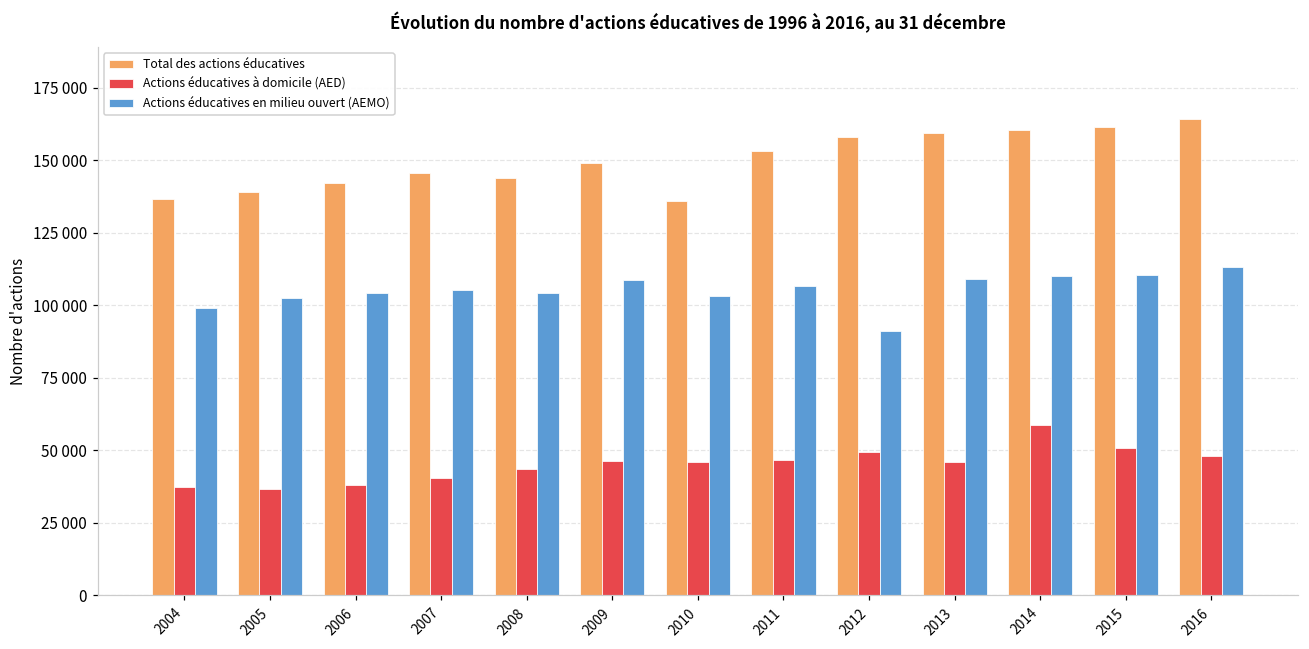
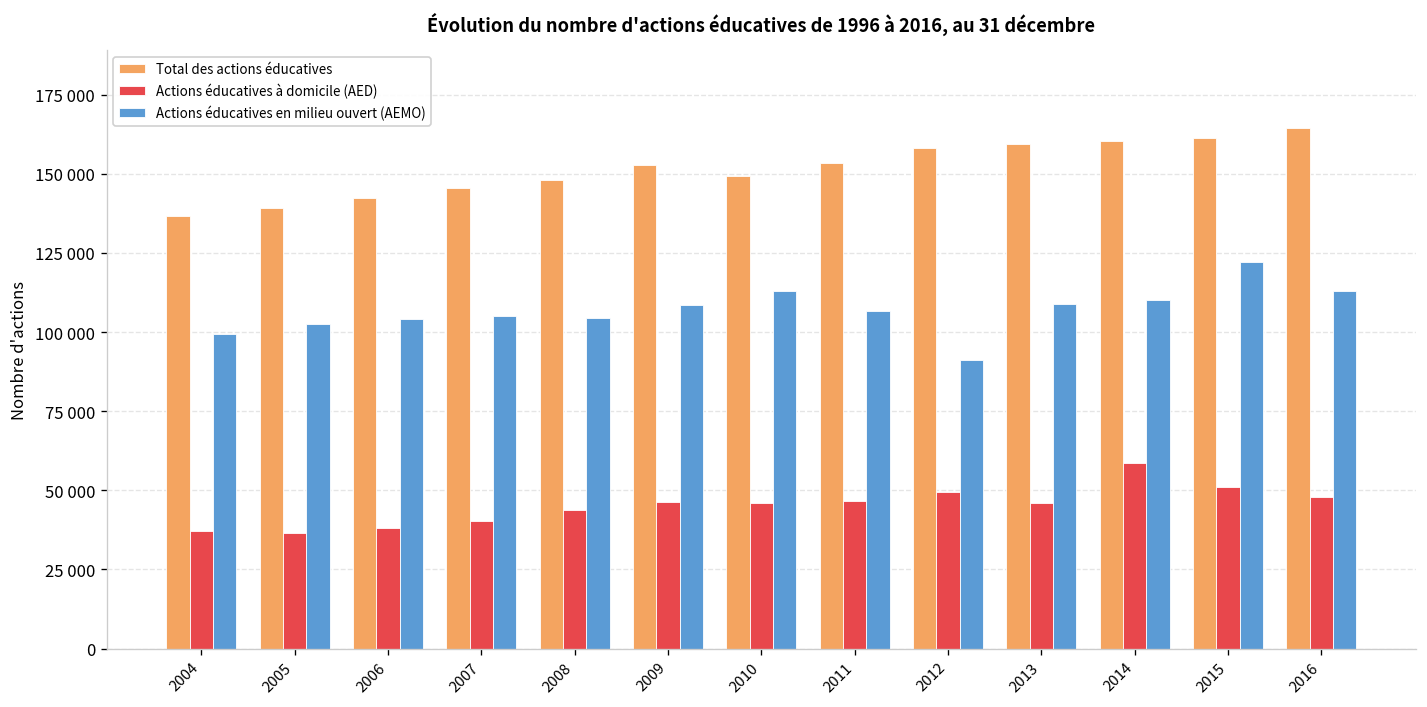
Total des actions éducatives, 2008: 144000 -> 148000
Total des actions éducatives, 2009: 149000 -> 153000
Total des actions éducatives, 2010: 136000 -> 149000
Actions éducatives en milieu ouvert (AEMO), 2010: 103000 -> 113000
Actions éducatives en milieu ouvert (AEMO), 2015: 110000 -> 122000
